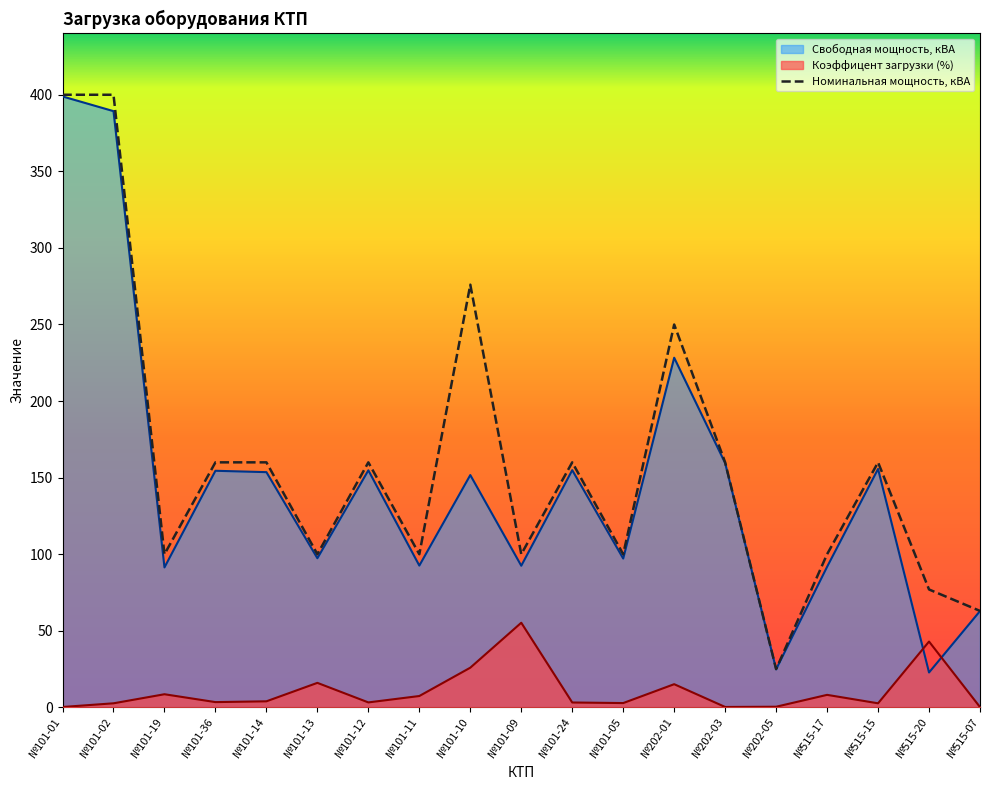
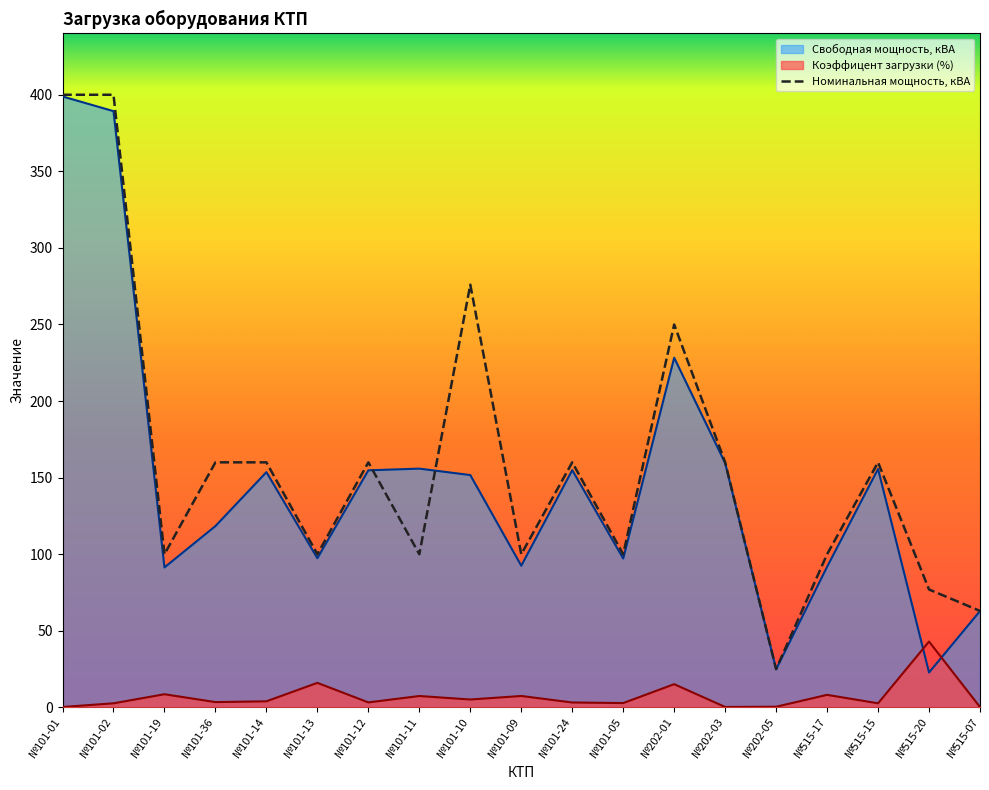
Свободная мощность, кВА, №101-36: 155 -> 118
Свободная мощность, кВА, №101-11: 93 -> 156
Коэффицент загрузки (%), №101-10: 26 -> 5
Коэффицент загрузки (%), №101-09: 55 -> 7
